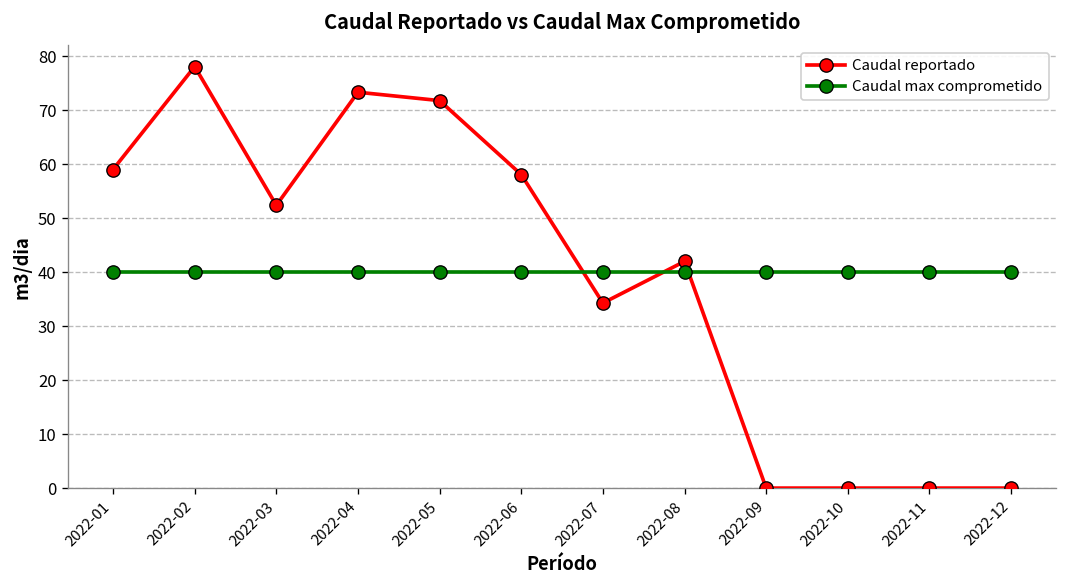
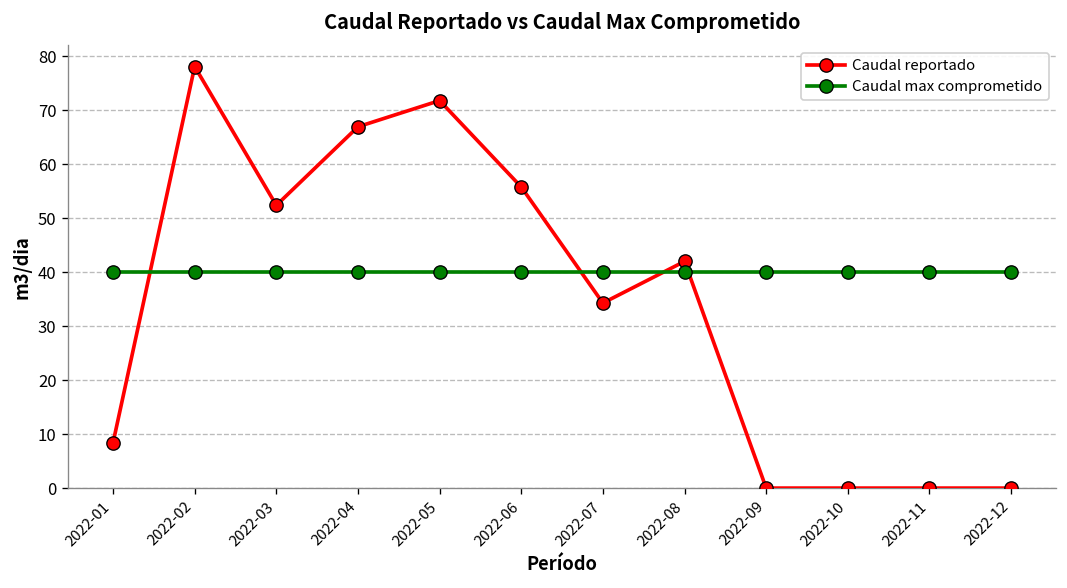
Caudal reportado, 2022-01: 59 -> 8
Caudal reportado, 2022-04: 73 -> 67
Caudal reportado, 2022-06: 58 -> 56
